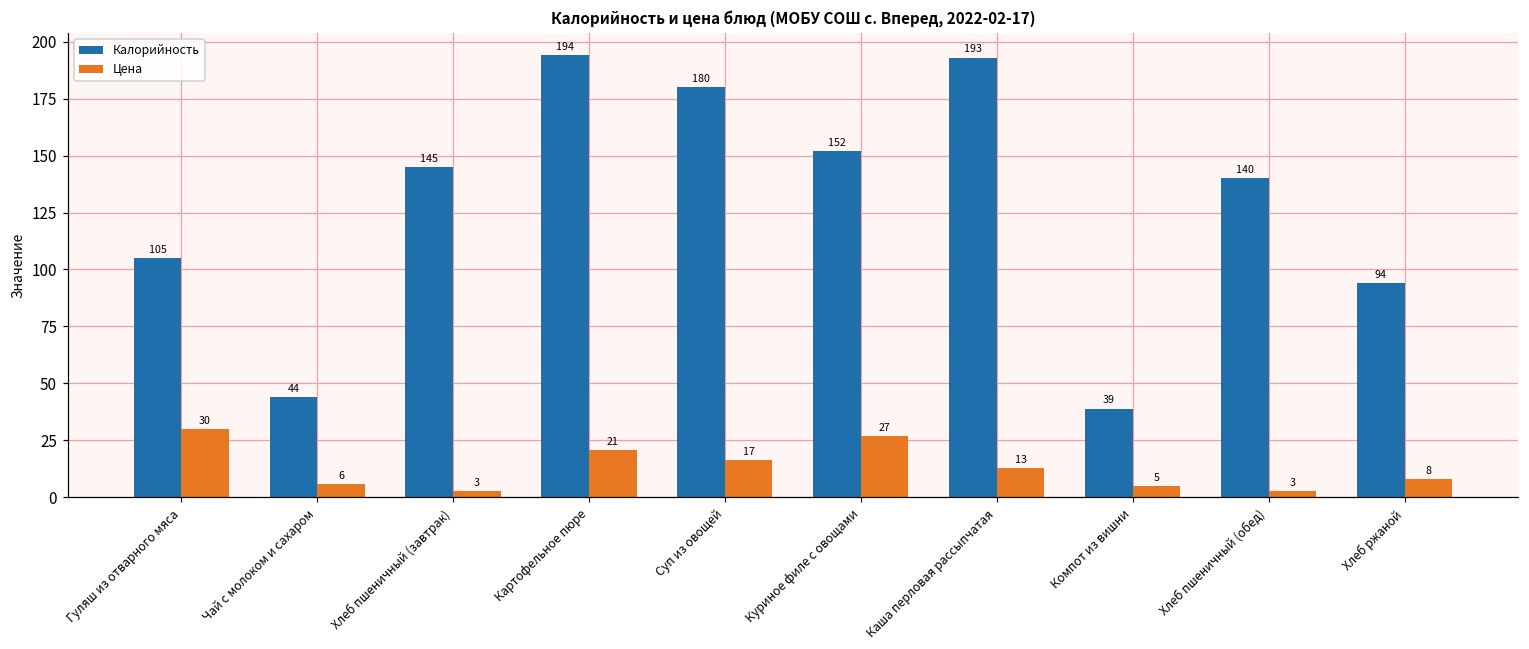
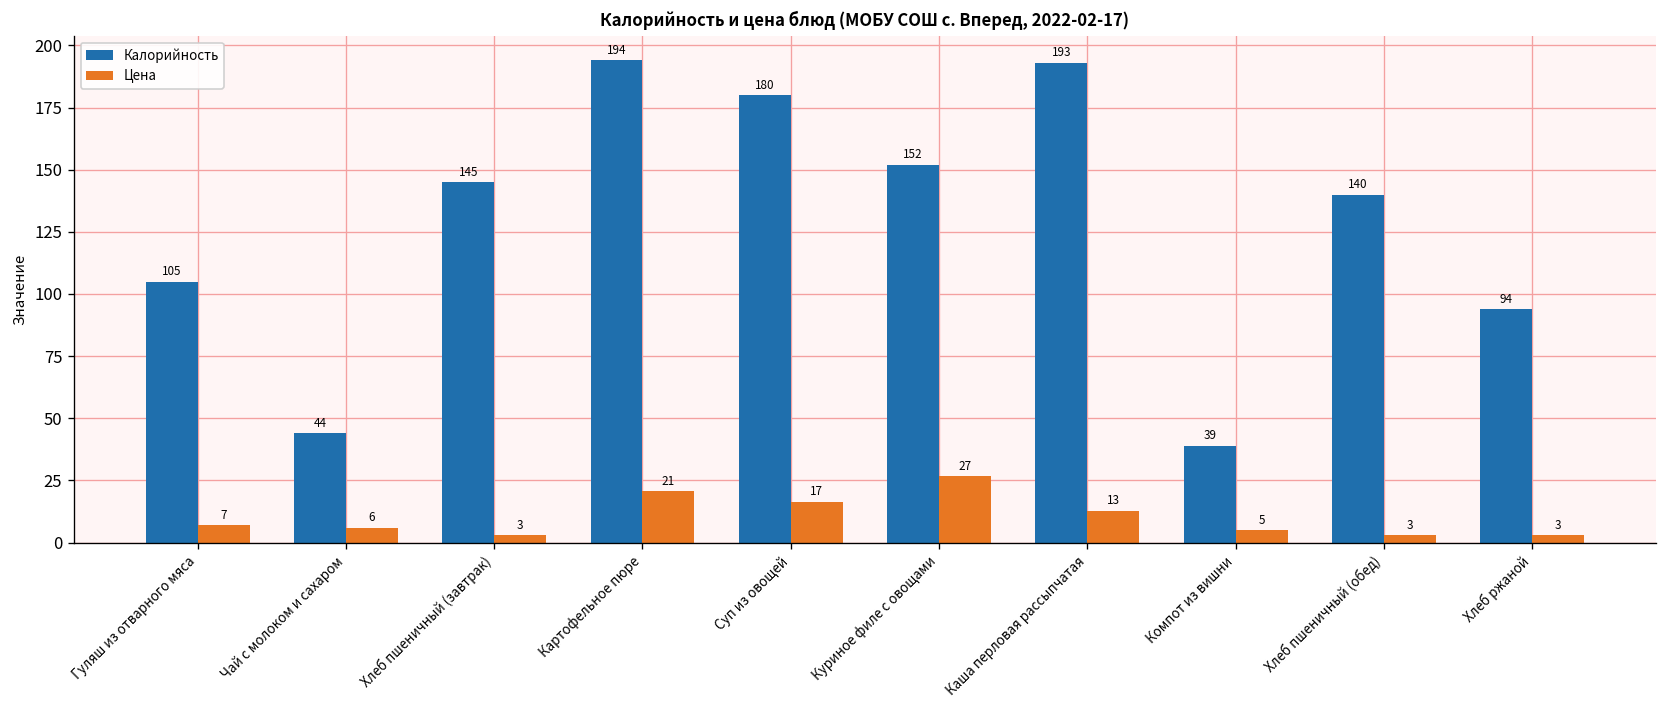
Цена, Гуляш из отварного мяса: 30 -> 7
Цена, Хлеб ржаной: 8 -> 3
